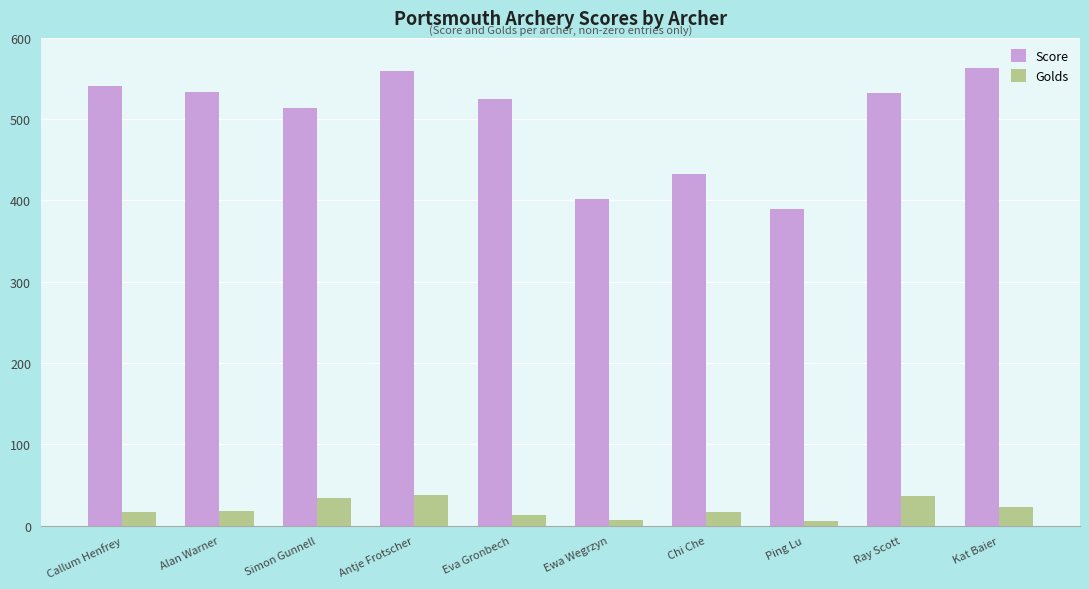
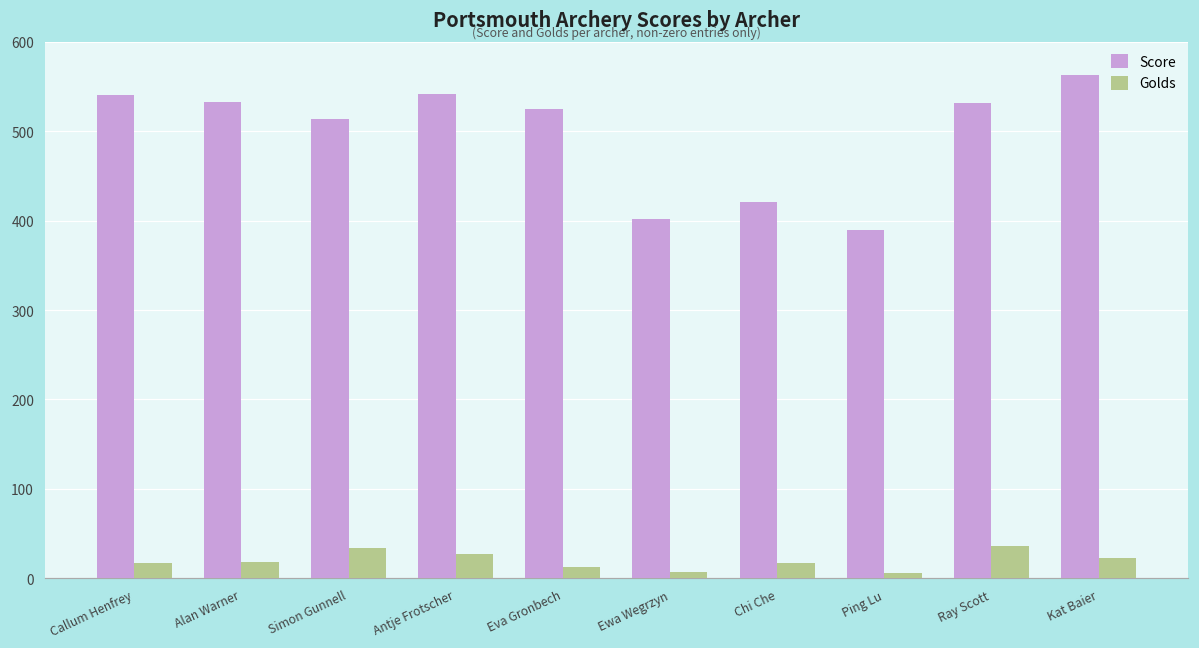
Score, Antje Frotscher: 560 -> 540
Golds, Antje Frotscher: 40 -> 30
Score, Chi Che: 430 -> 420
